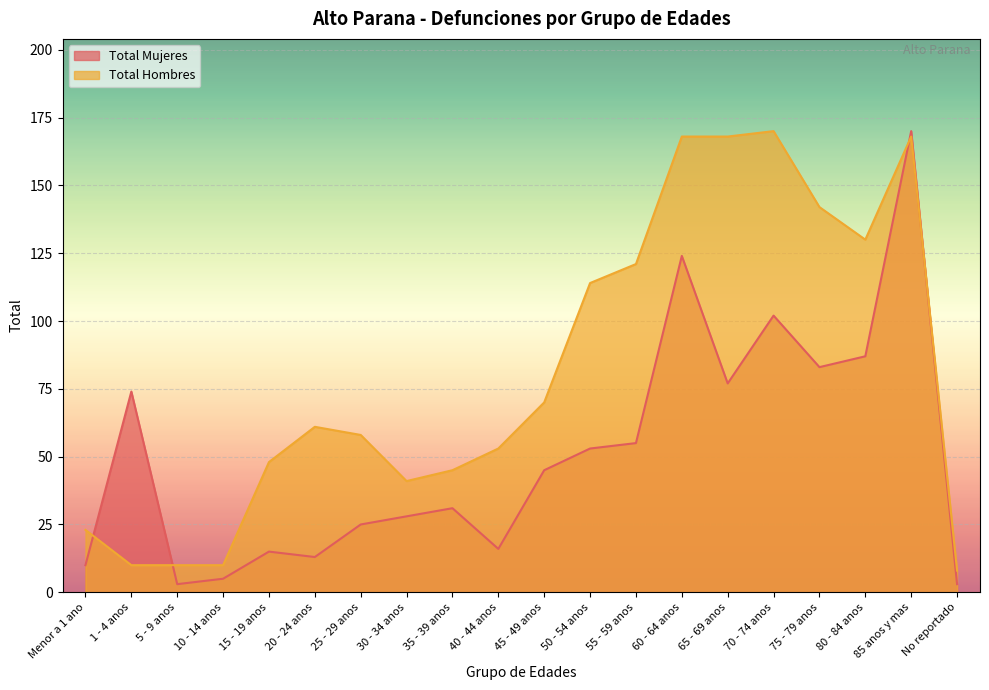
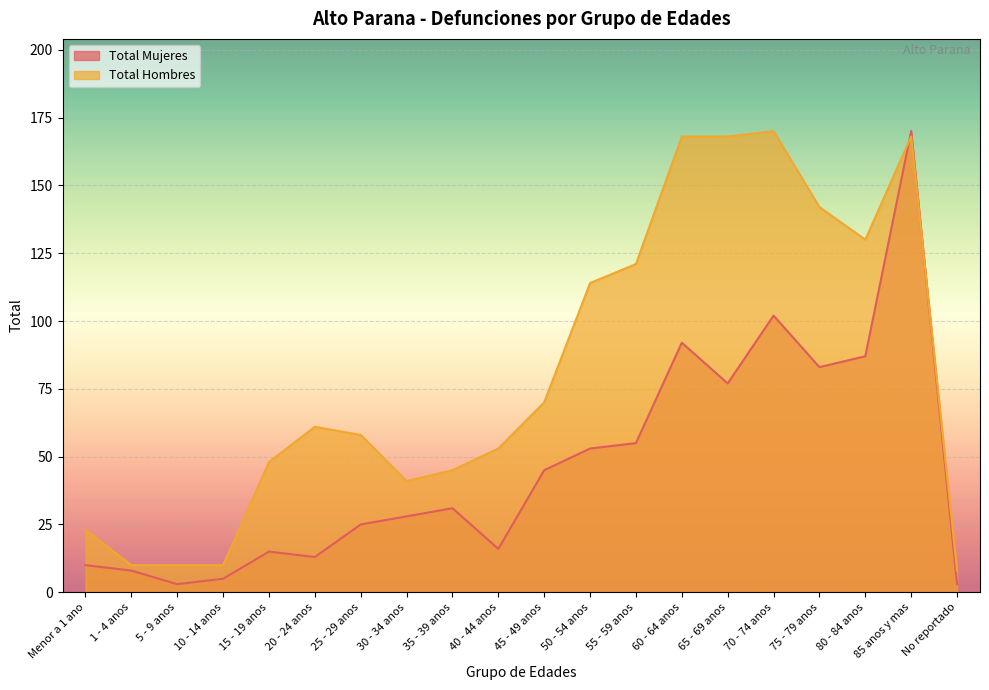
Total Mujeres, 1 - 4 anos: 74 -> 8
Total Mujeres, 60 - 64 anos: 124 -> 92
